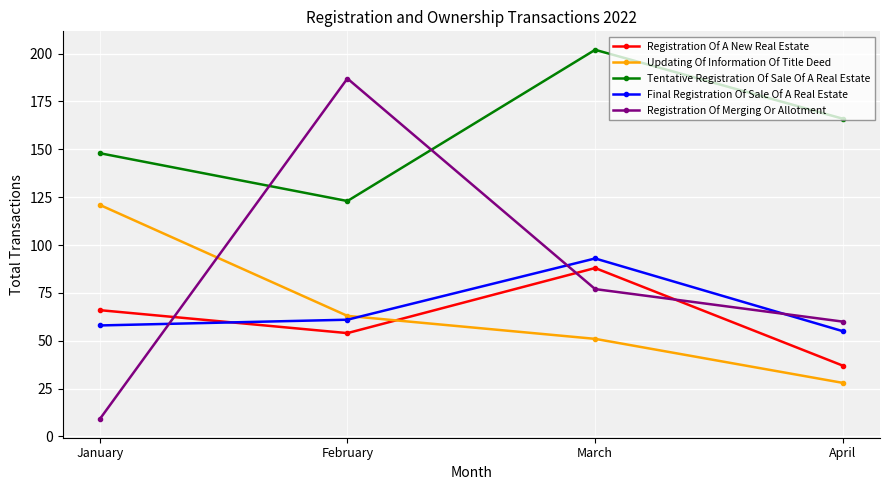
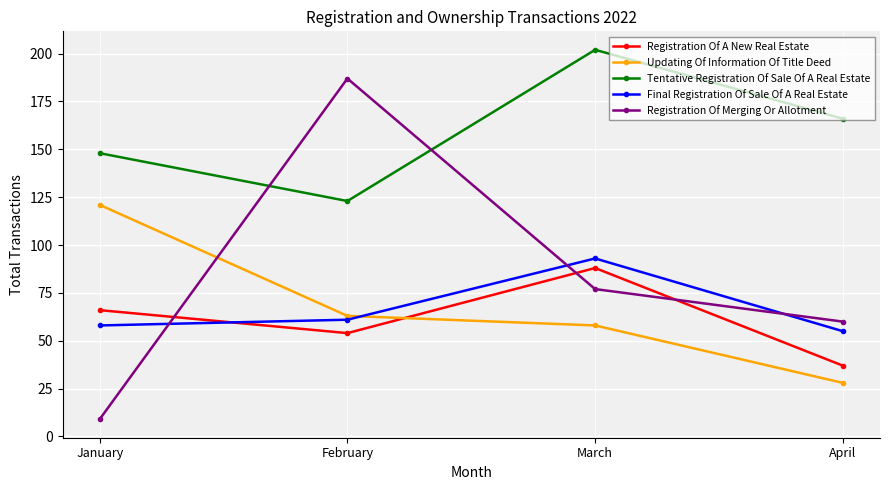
Updating Of Information Of Title Deed, March: 51 -> 58
